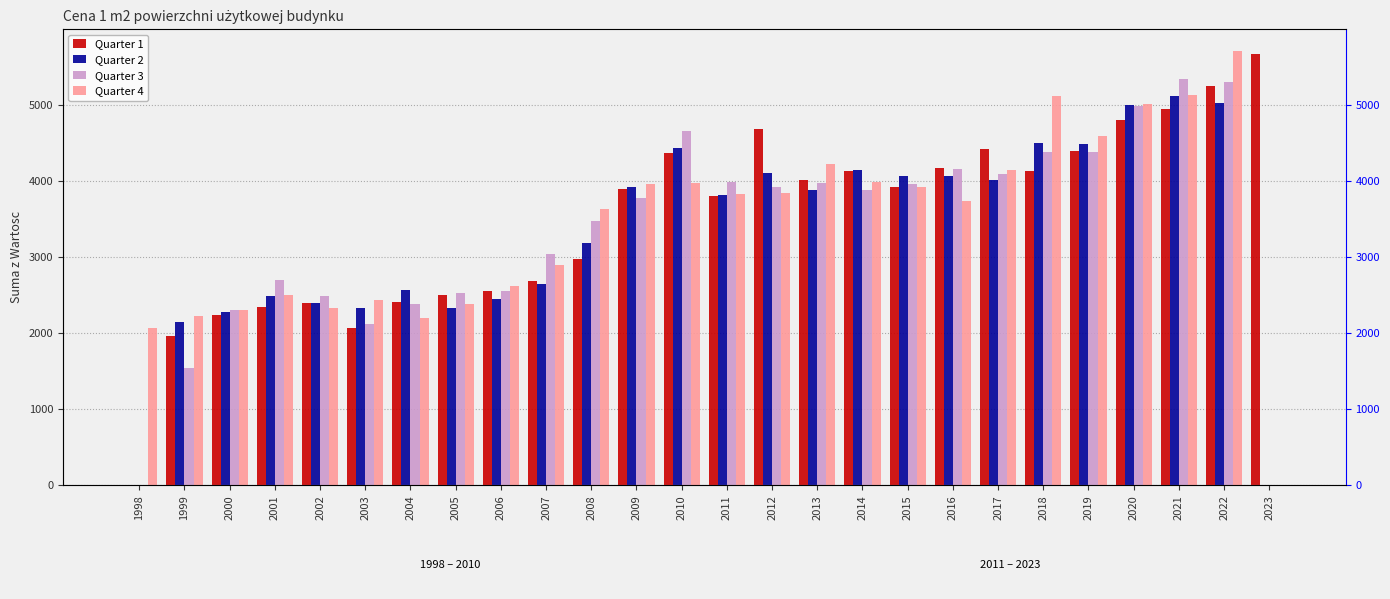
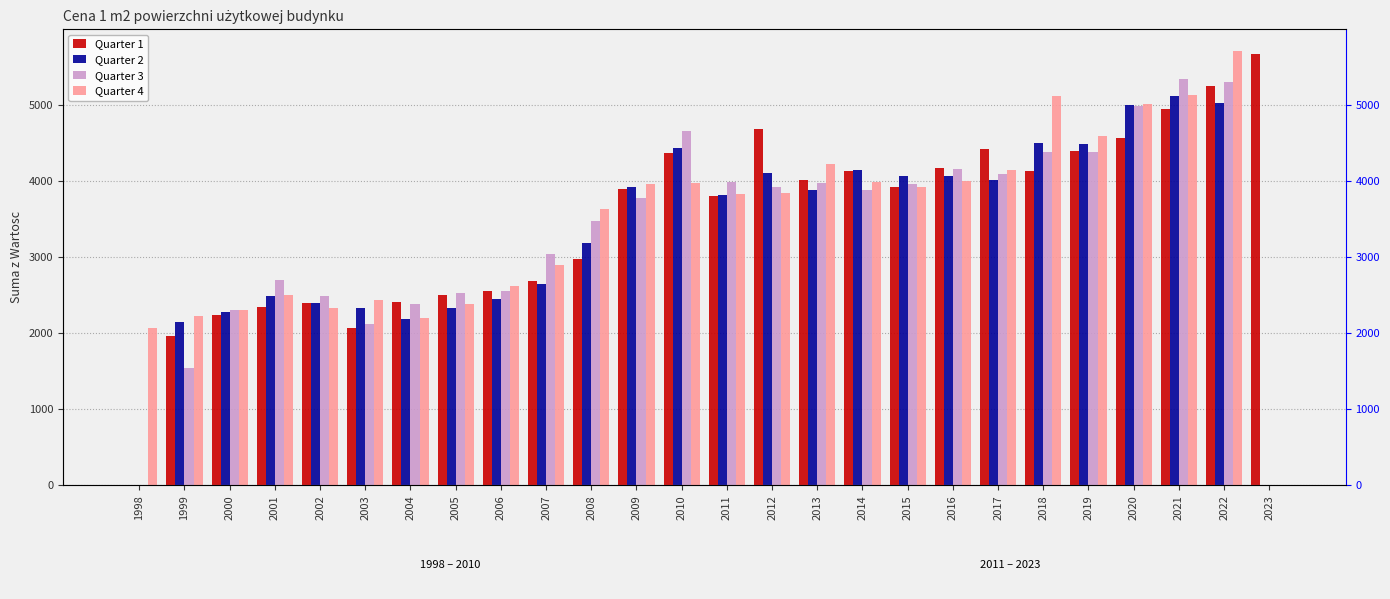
Quarter 2, 2004: 2600 -> 2200
Quarter 4, 2016: 3700 -> 4000
Quarter 1, 2020: 4800 -> 4600
